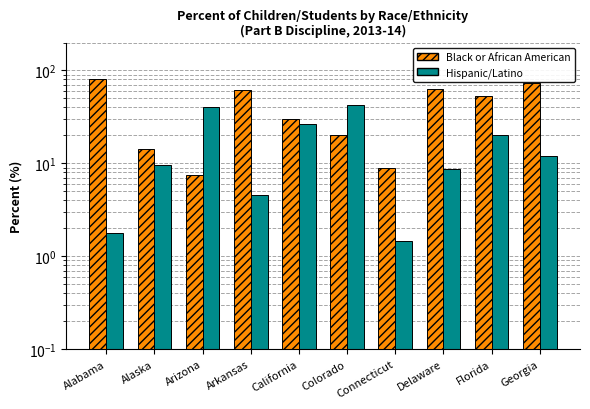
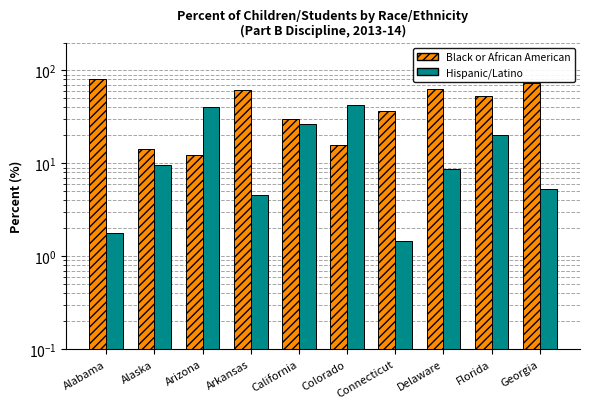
Black or African American, Arizona: 7 -> 12
Black or African American, Colorado: 20 -> 16
Black or African American, Connecticut: 9 -> 37
Hispanic/Latino, Georgia: 12 -> 5
